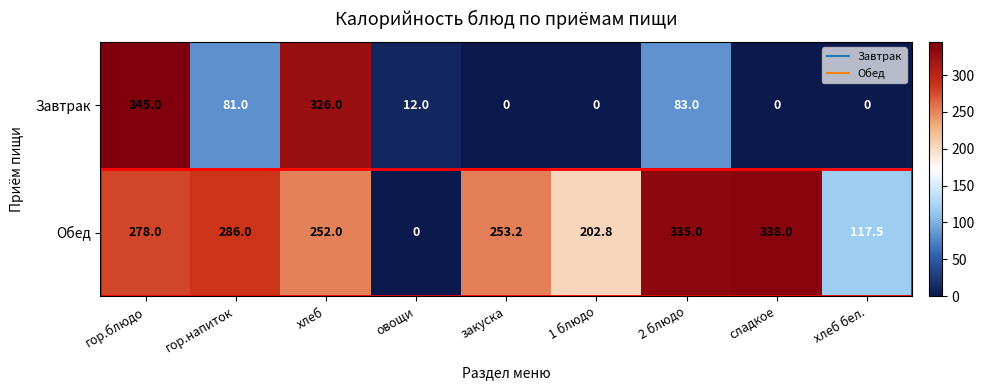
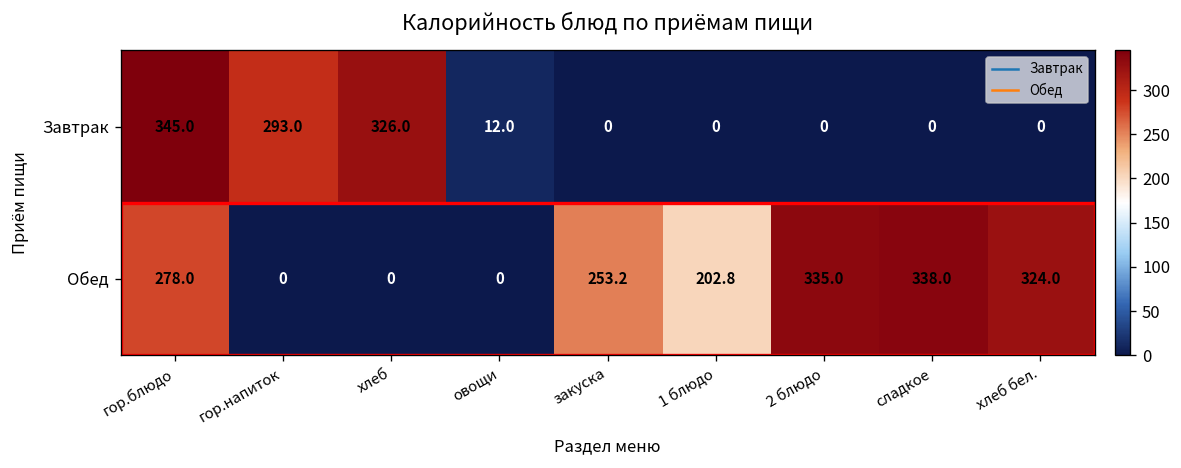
Завтрак, гор.напиток: 81.0 -> 293.0
Завтрак, 2 блюдо: 83.0 -> 0
Обед, гор.напиток: 286.0 -> 0
Обед, хлеб: 252.0 -> 0
Обед, хлеб бел.: 117.5 -> 324.0
